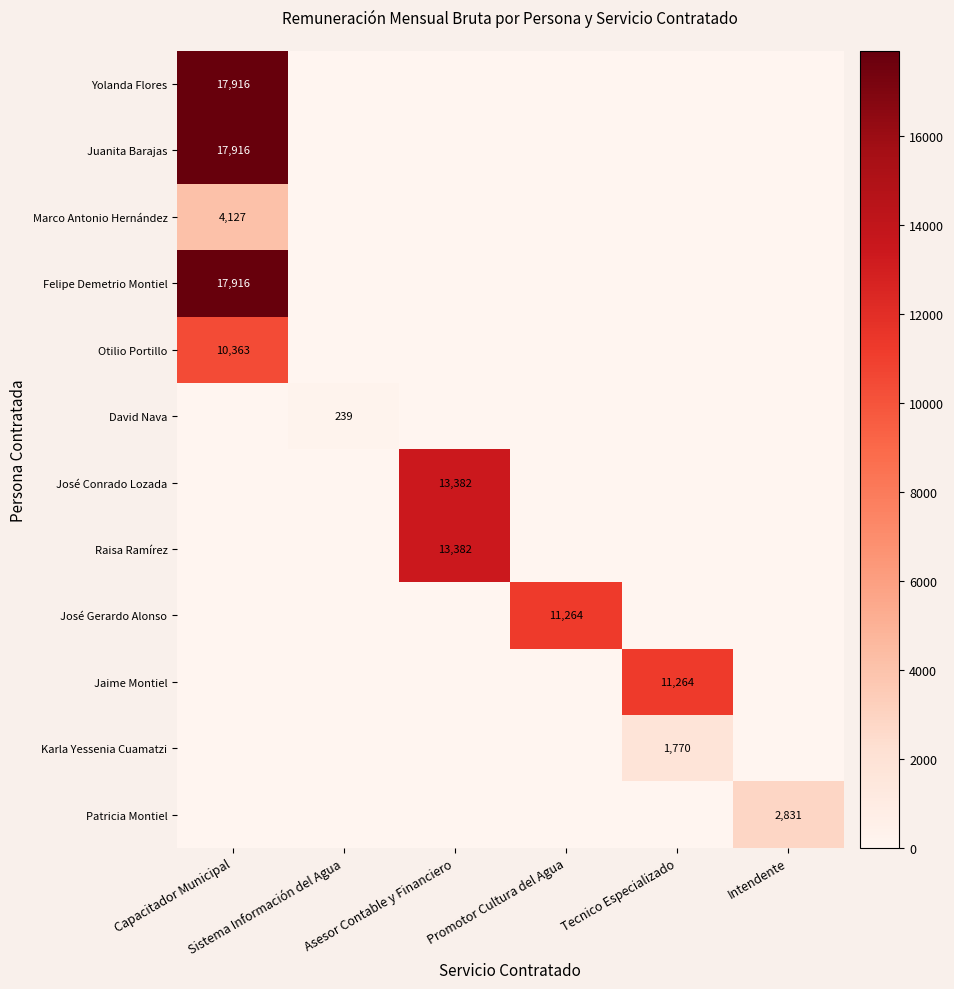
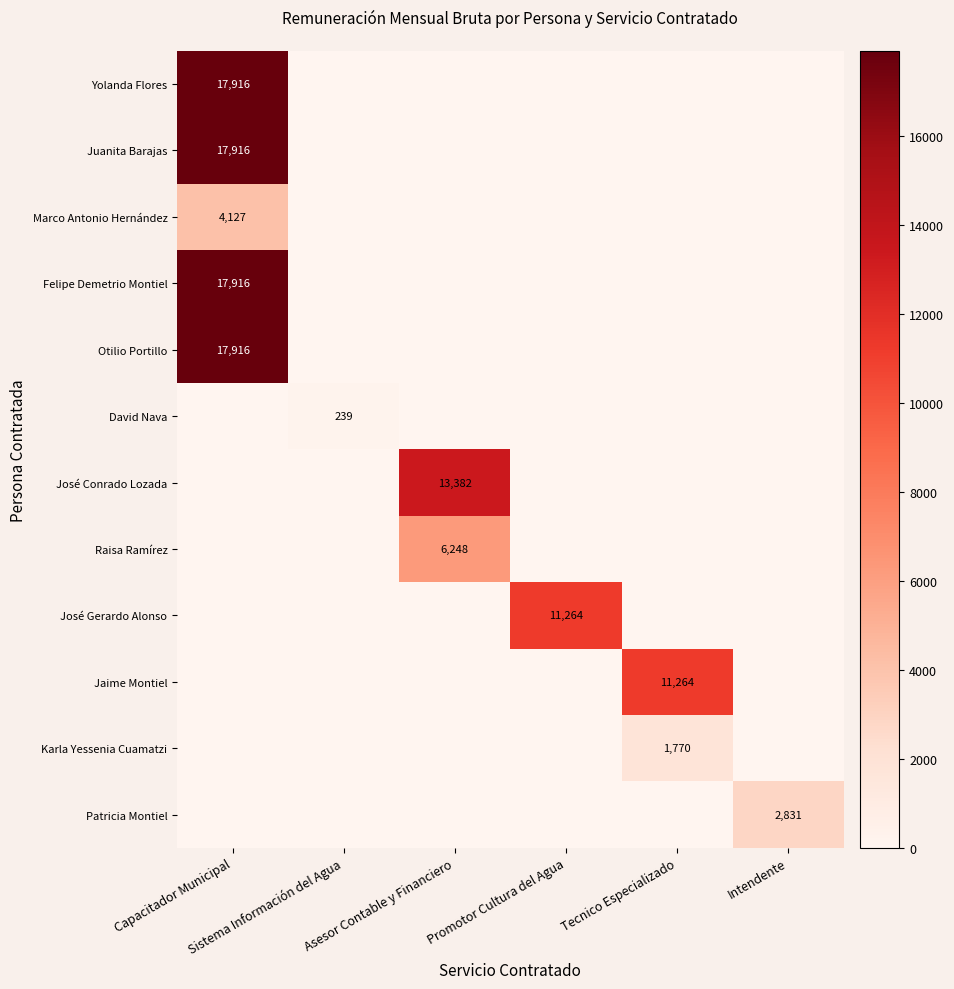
Otilio Portillo, Capacitador Municipal: 10,363 -> 17,916
Raisa Ramírez, Asesor Contable y Financiero: 13,382 -> 6,248
